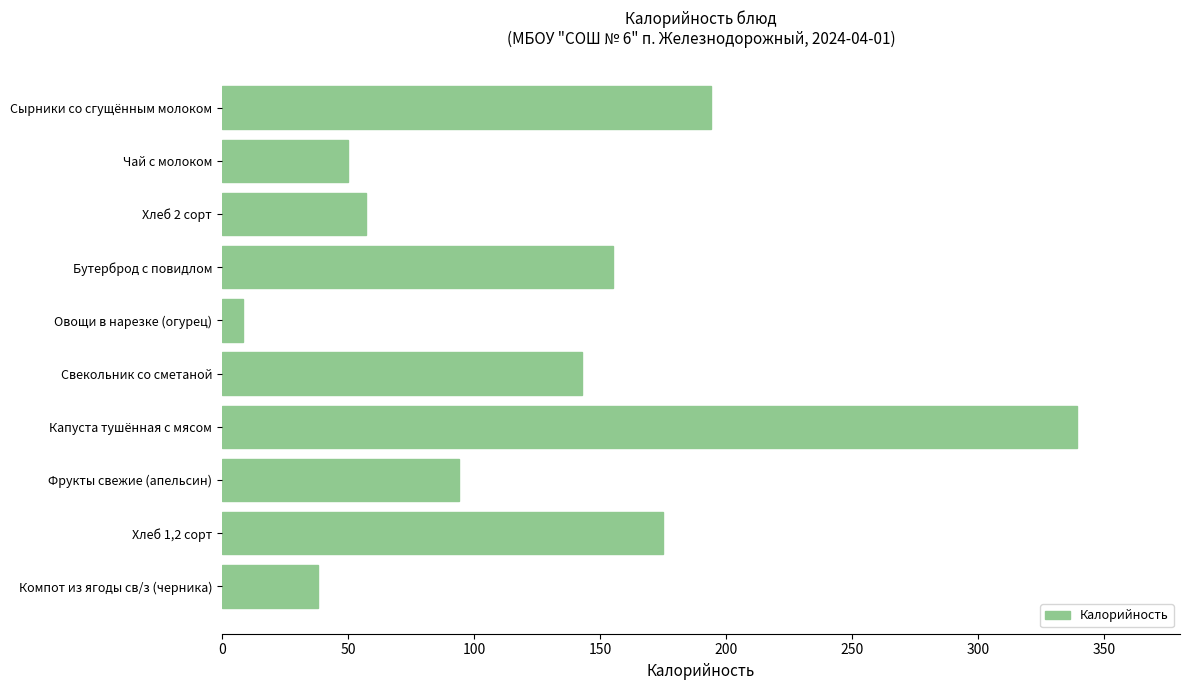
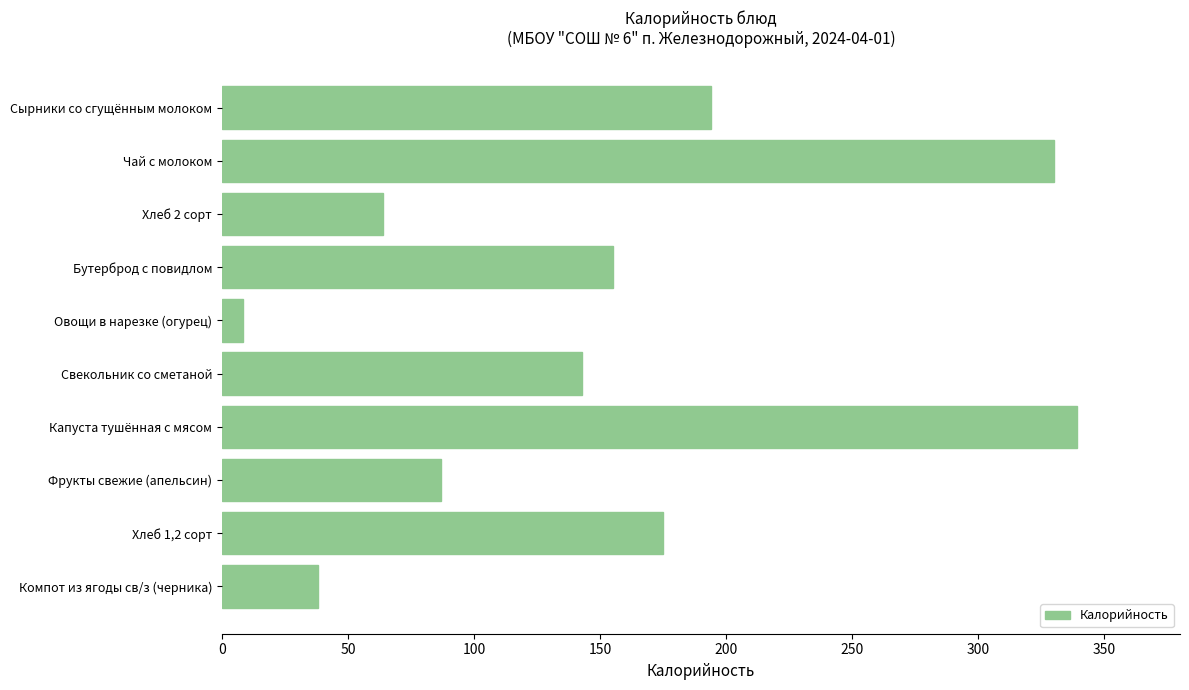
Чай с молоком: 50 -> 330
Хлеб 2 сорт: 57 -> 64
Фрукты свежие (апельсин): 94 -> 87
